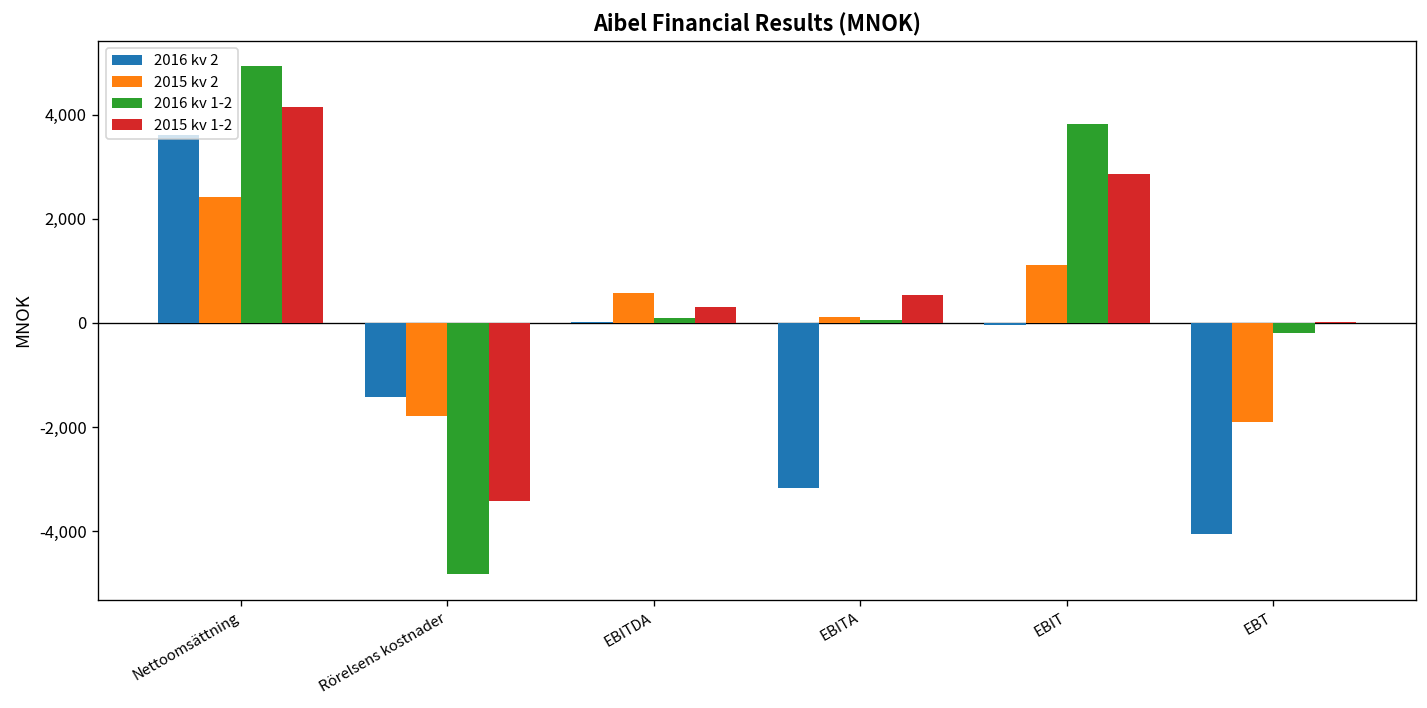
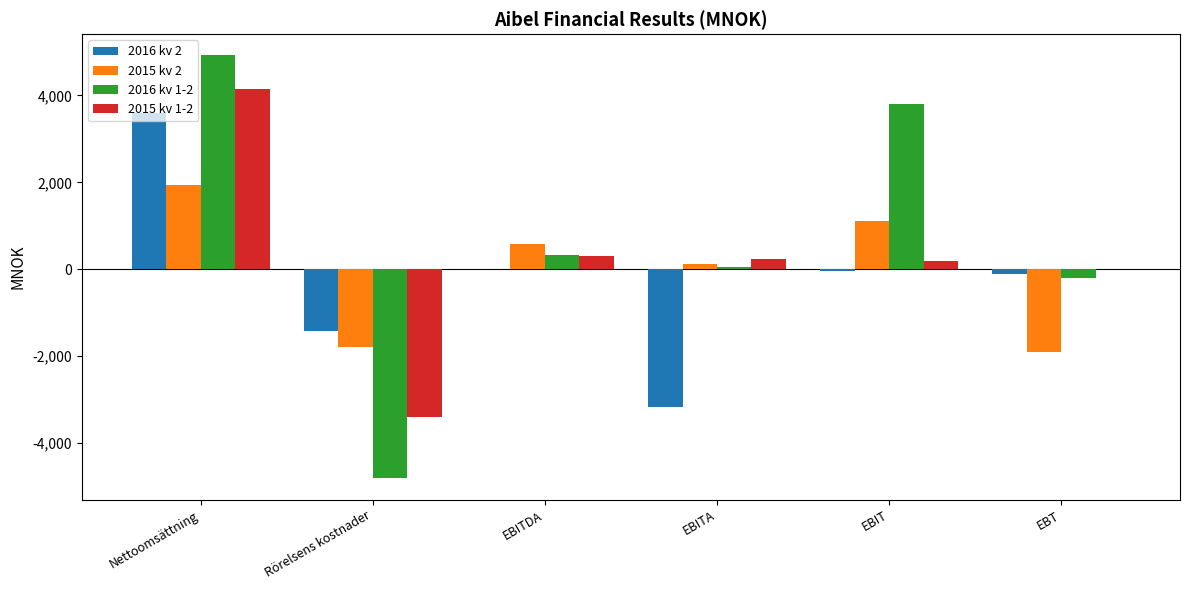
2015 kv 2, Nettoomsättning: 2,400 -> 1,900
2016 kv 1-2, EBITDA: 100 -> 300
2015 kv 1-2, EBITA: 500 -> 200
2015 kv 1-2, EBIT: 2,900 -> 200
2016 kv 2, EBT: -4,000 -> -100
